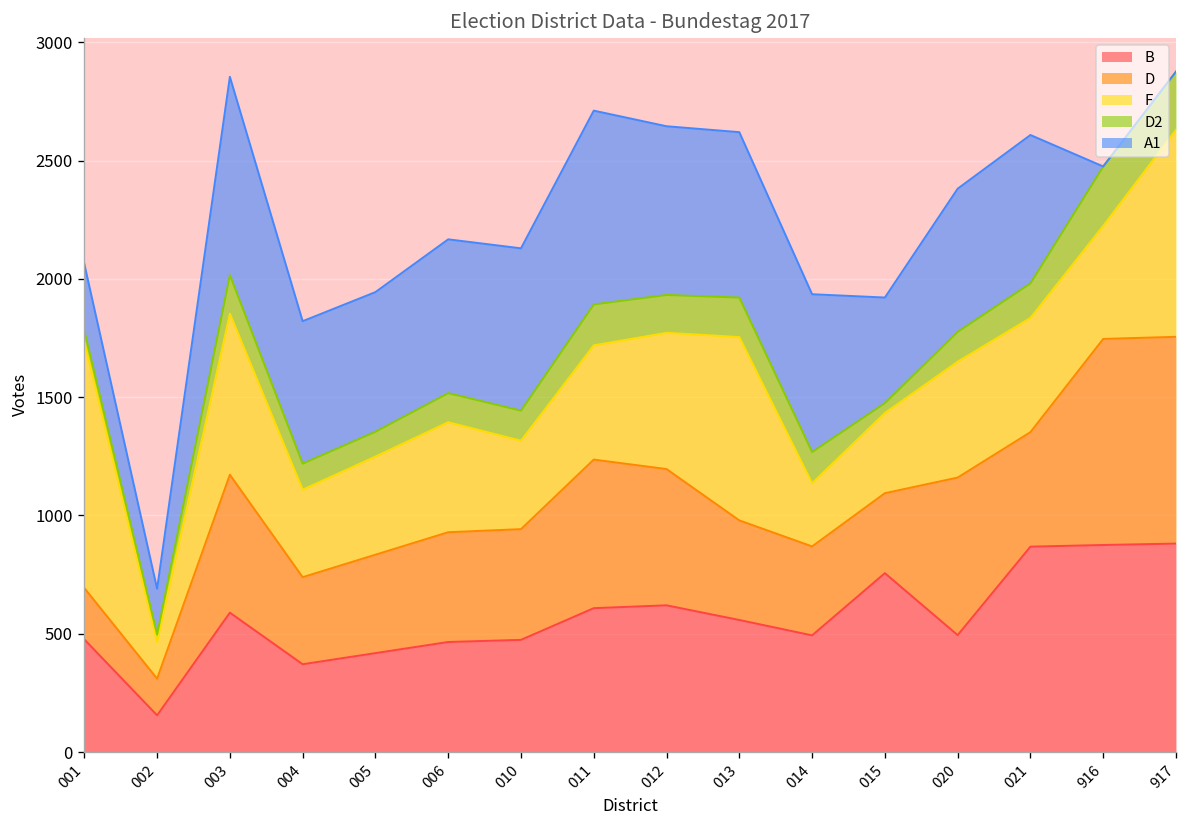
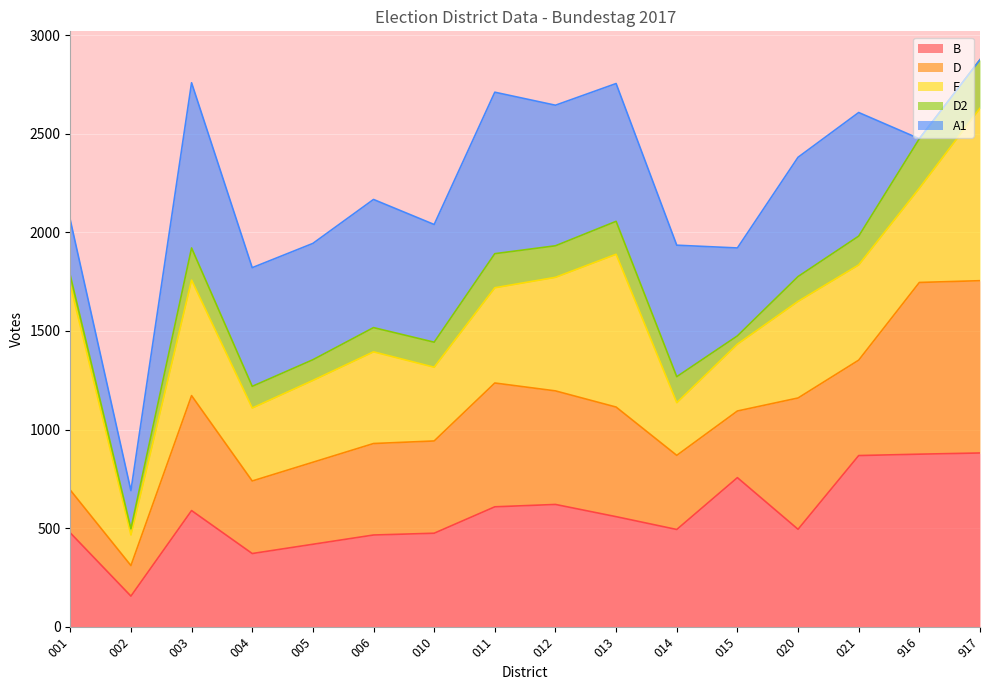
F, 003: 680 -> 590
A1, 010: 690 -> 600
D, 013: 420 -> 560
